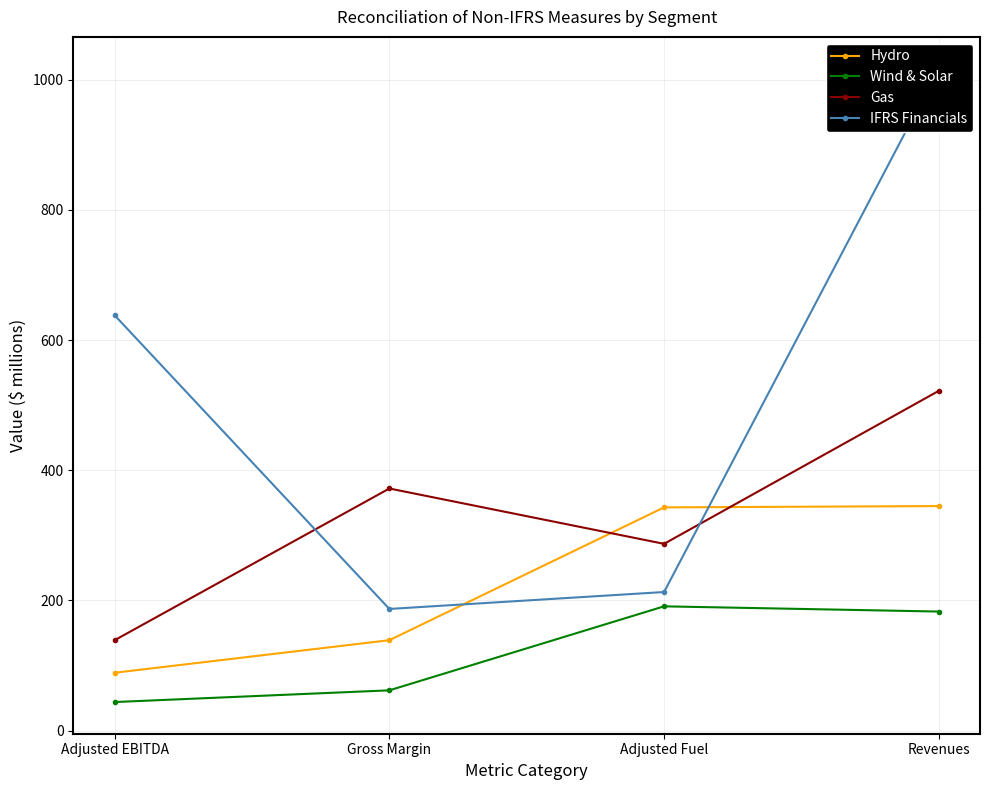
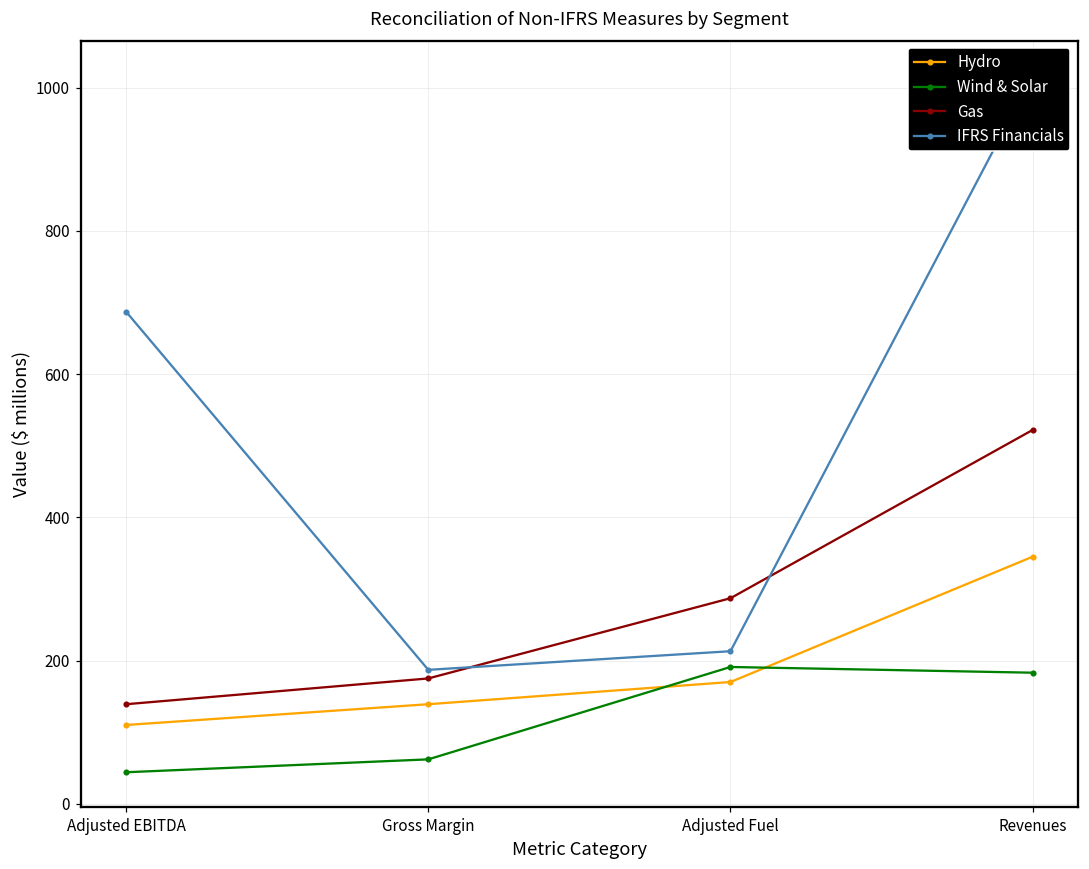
Hydro, Adjusted EBITDA: 90 -> 110
IFRS Financials, Adjusted EBITDA: 640 -> 690
Gas, Gross Margin: 370 -> 180
Hydro, Adjusted Fuel: 340 -> 170
